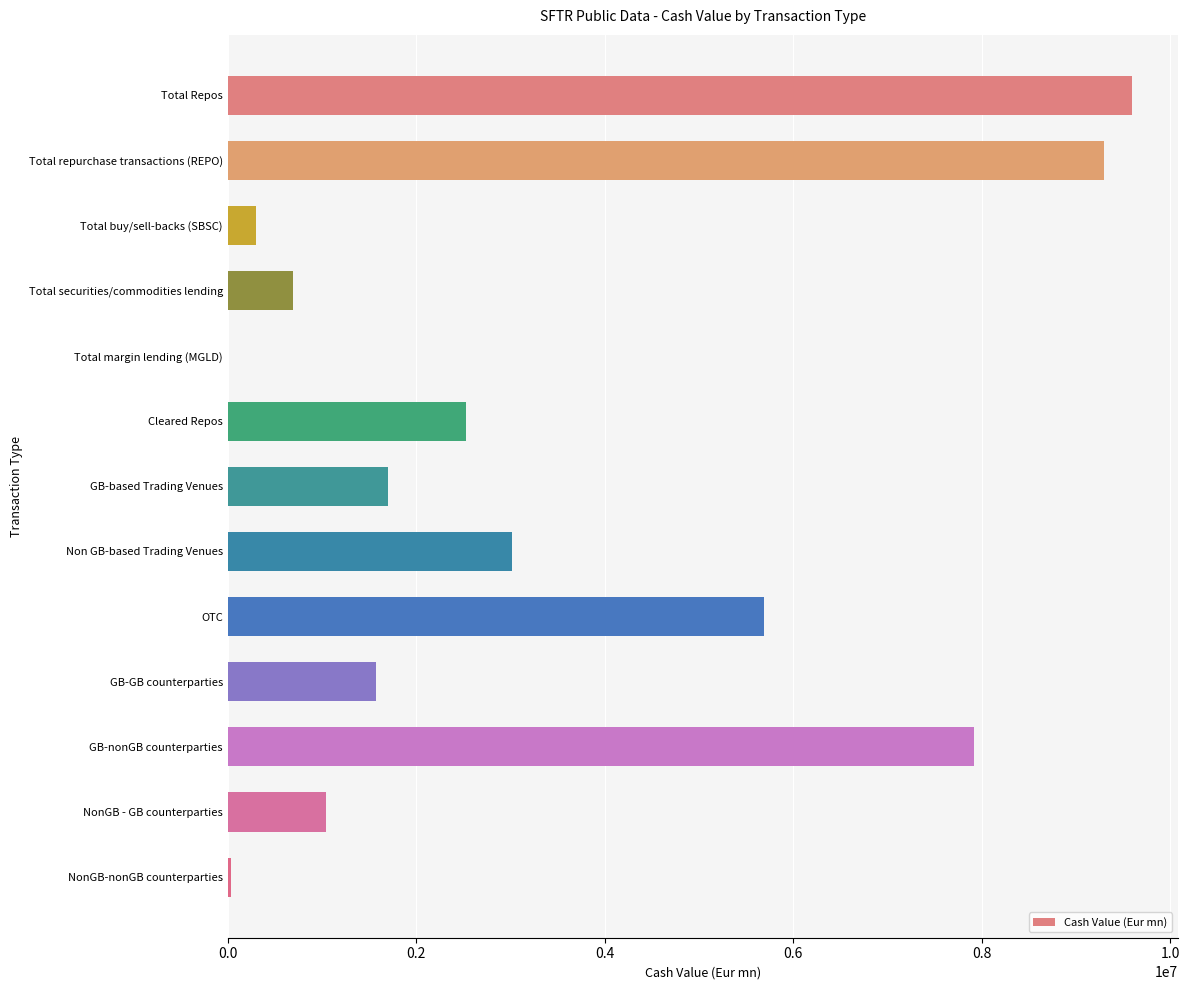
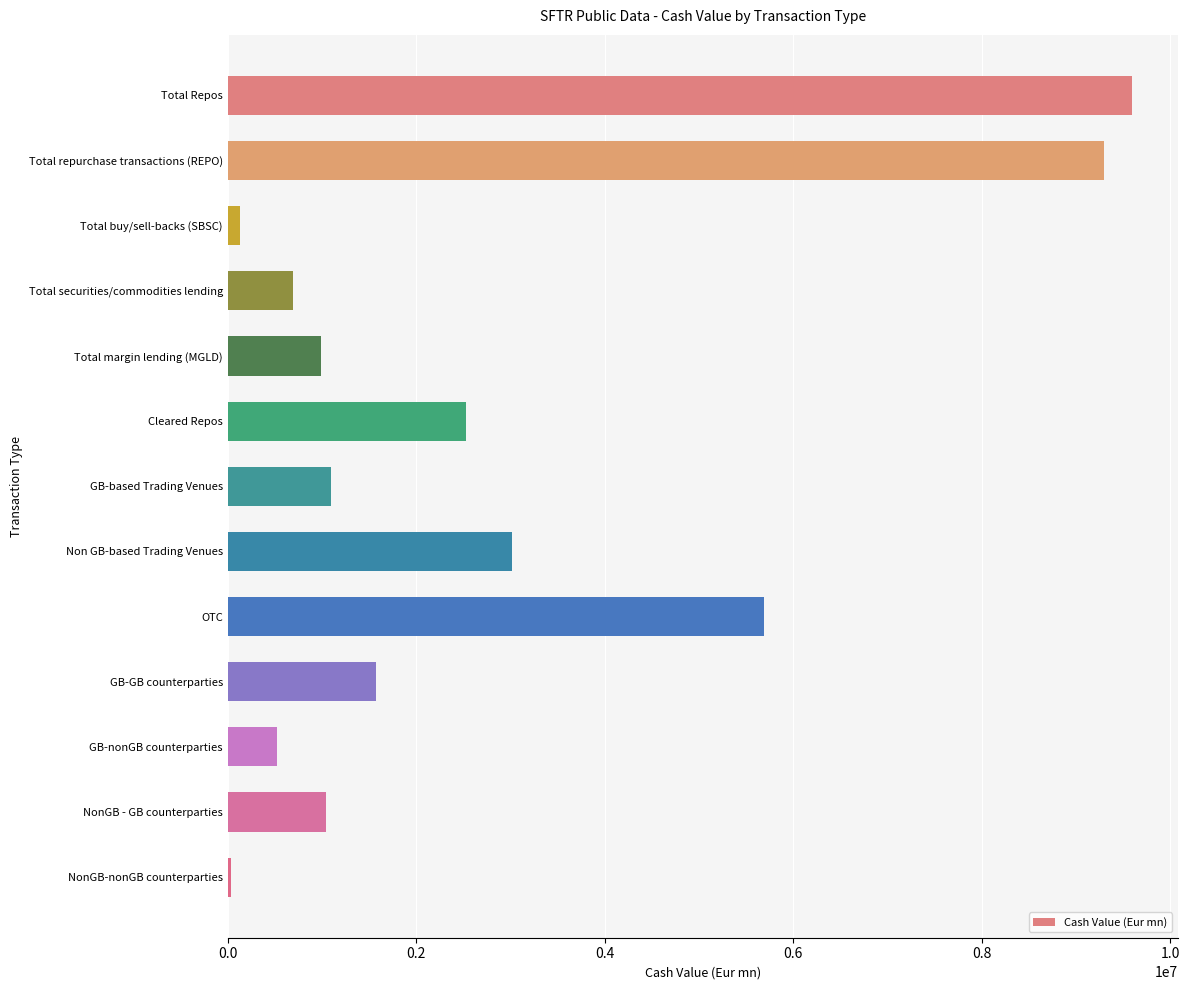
Total buy/sell-backs (SBSC): 300000 -> 100000
Total margin lending (MGLD): 0 -> 1000000
GB-based Trading Venues: 1700000 -> 1100000
GB-nonGB counterparties: 7900000 -> 500000
